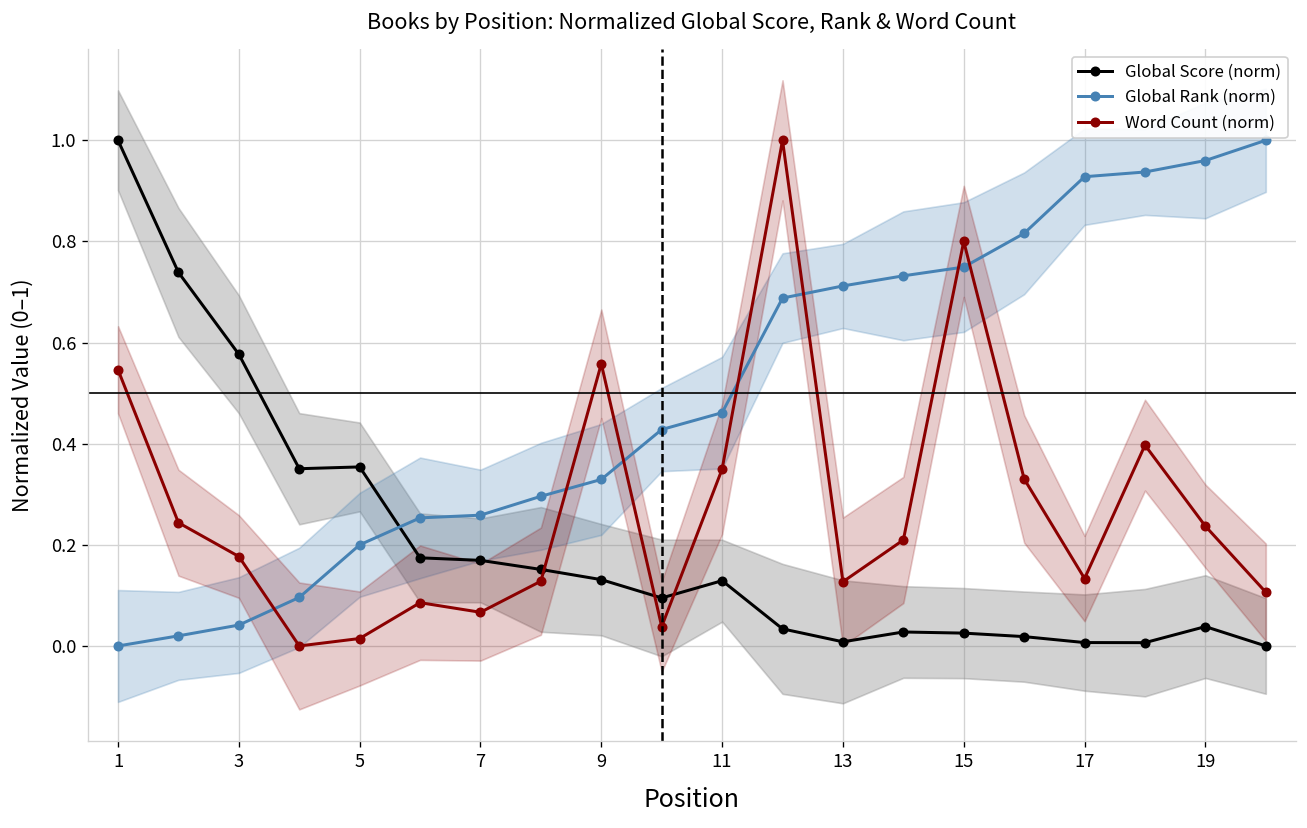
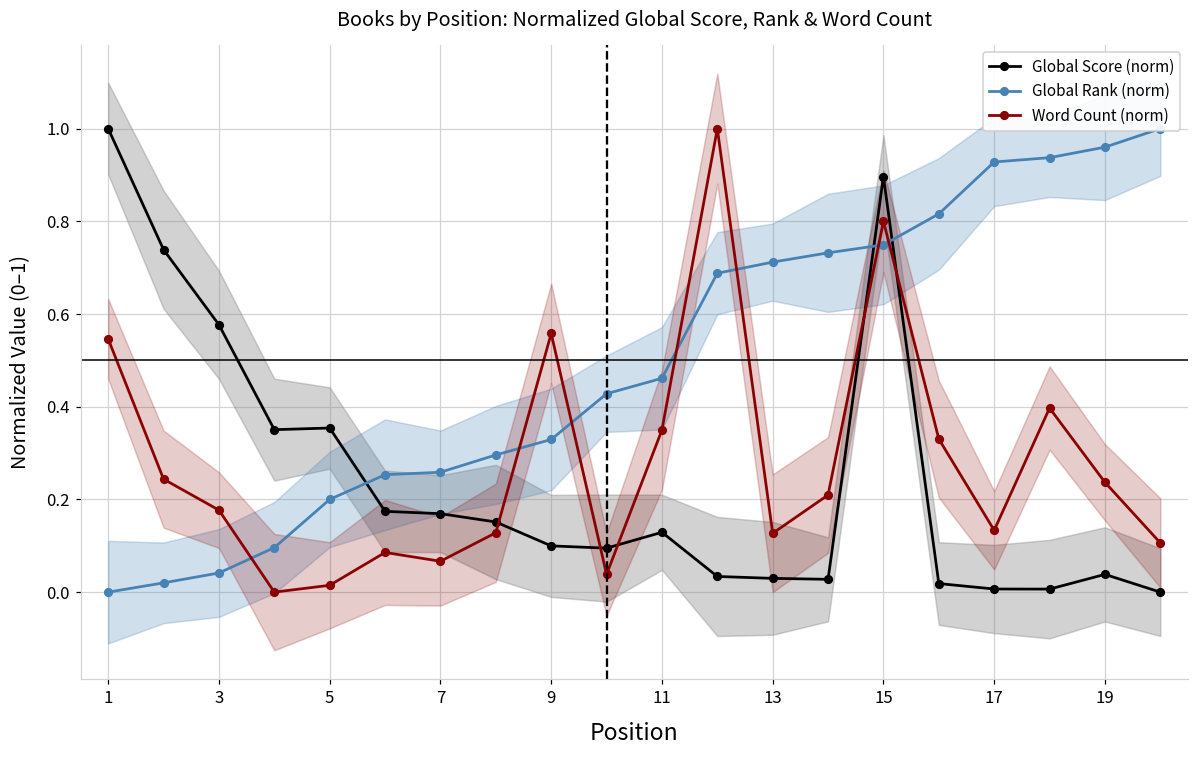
Global Score (norm), 9: 0.13 -> 0.10
Global Score (norm), 13: 0.01 -> 0.03
Global Score (norm), 15: 0.03 -> 0.90
